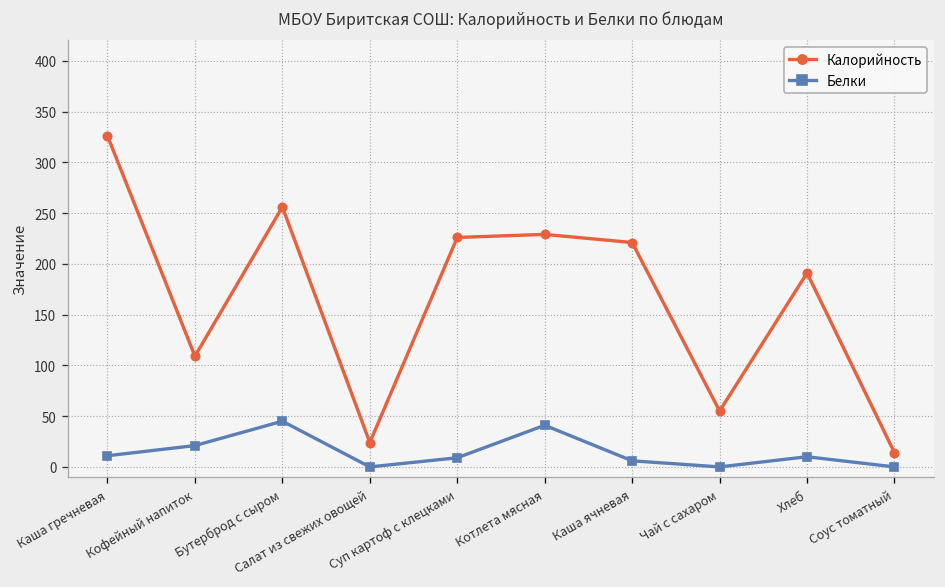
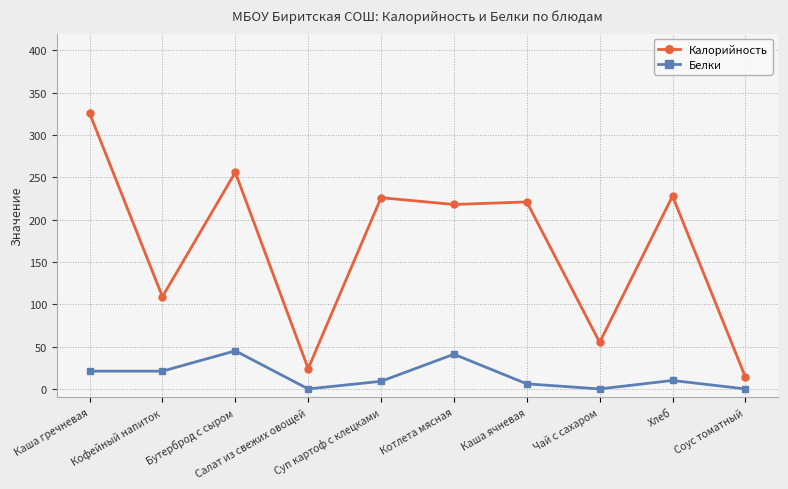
Белки, Каша гречневая: 10 -> 20
Калорийность, Котлета мясная: 230 -> 220
Калорийность, Хлеб: 190 -> 230
